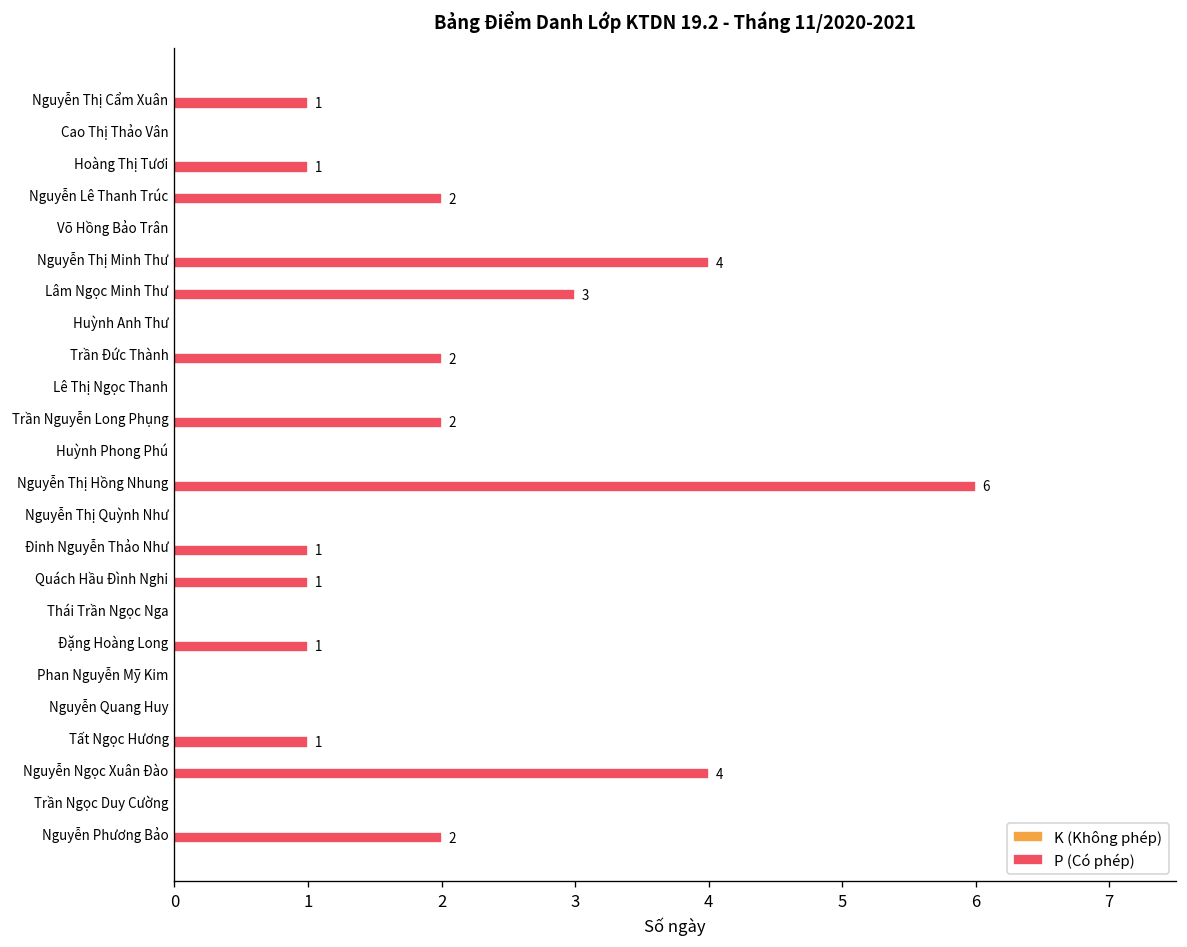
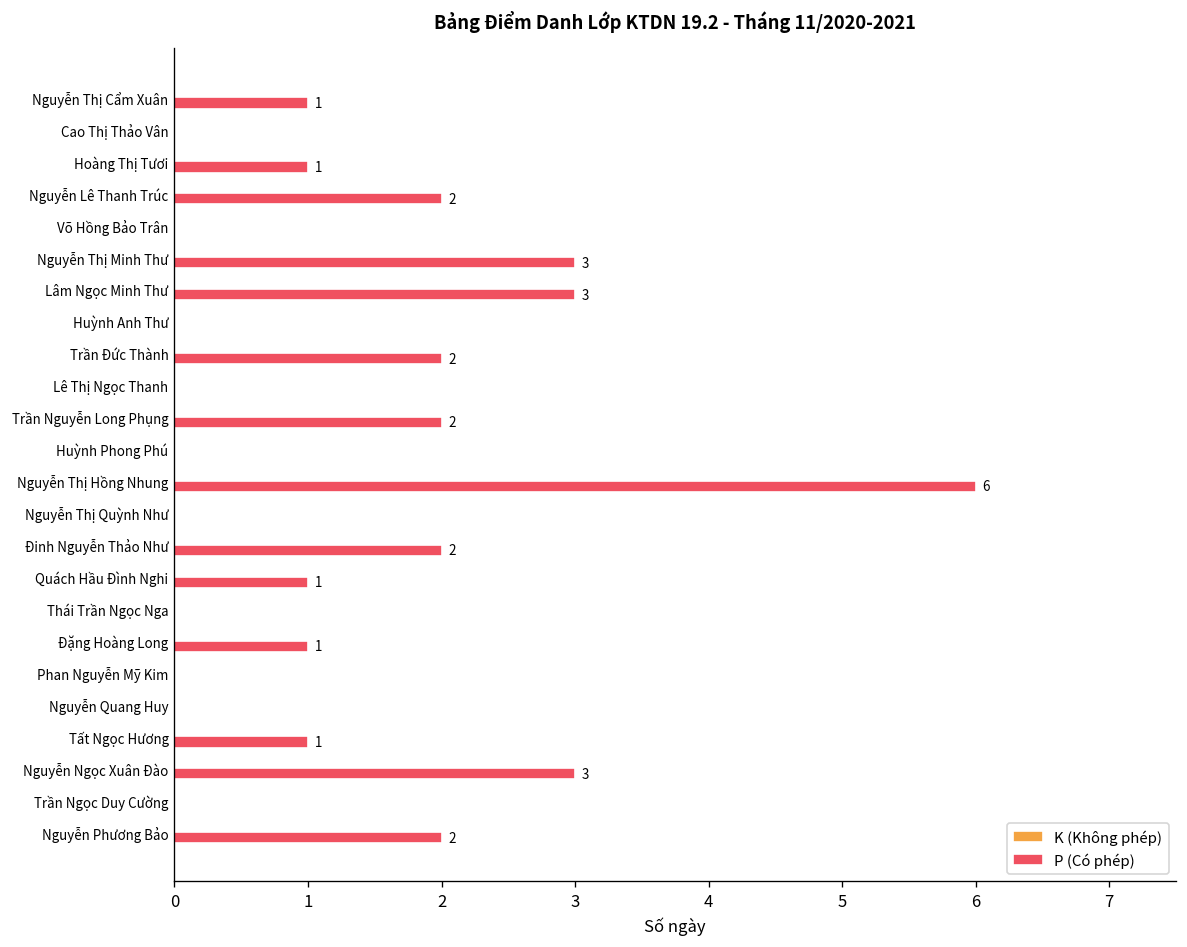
P (Có phép), Nguyễn Thị Minh Thư: 4 -> 3
P (Có phép), Đinh Nguyễn Thảo Như: 1 -> 2
P (Có phép), Nguyễn Ngọc Xuân Đào: 4 -> 3
